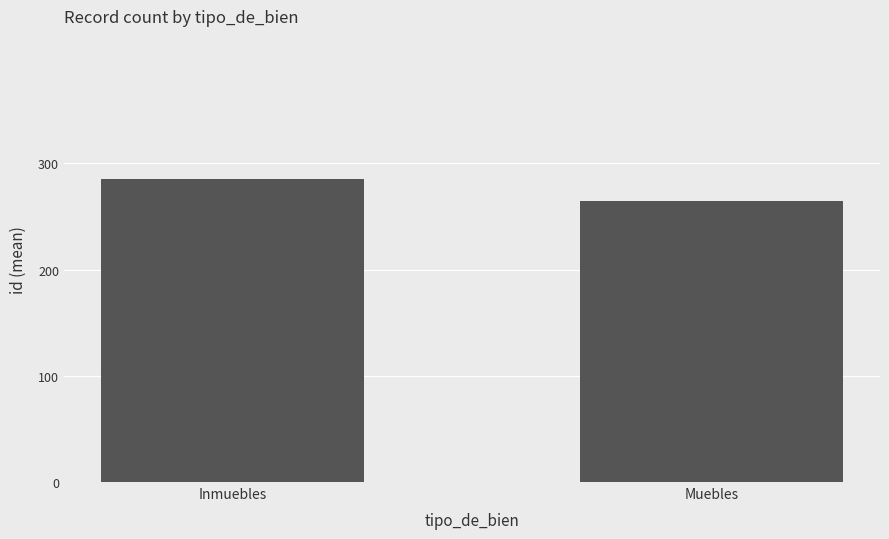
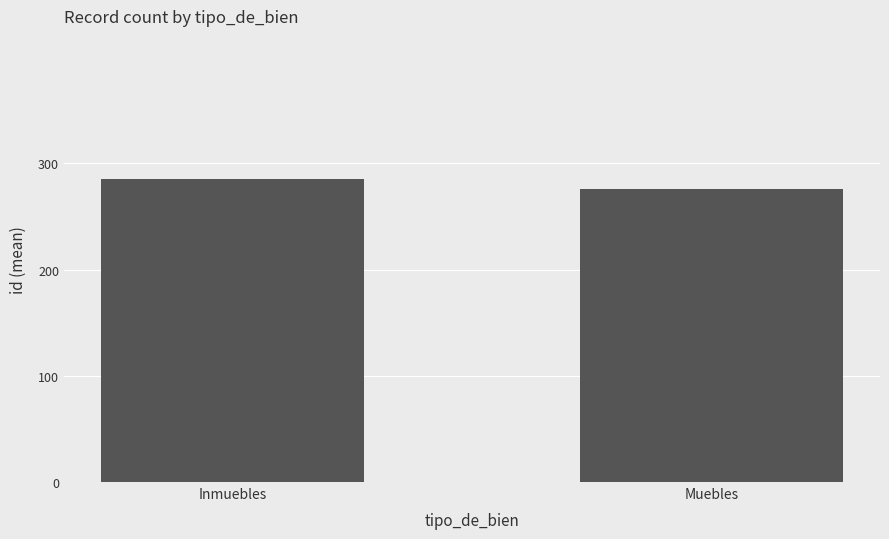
Muebles: 265 -> 276
